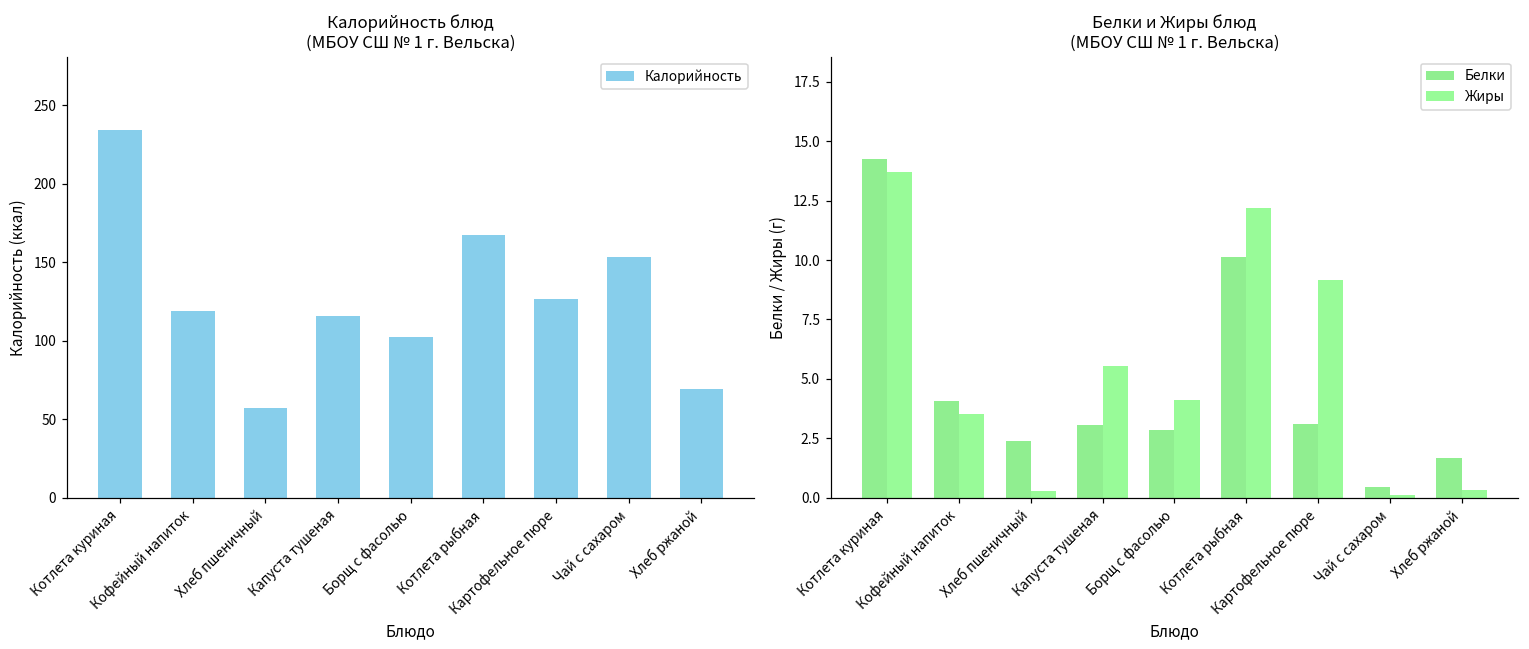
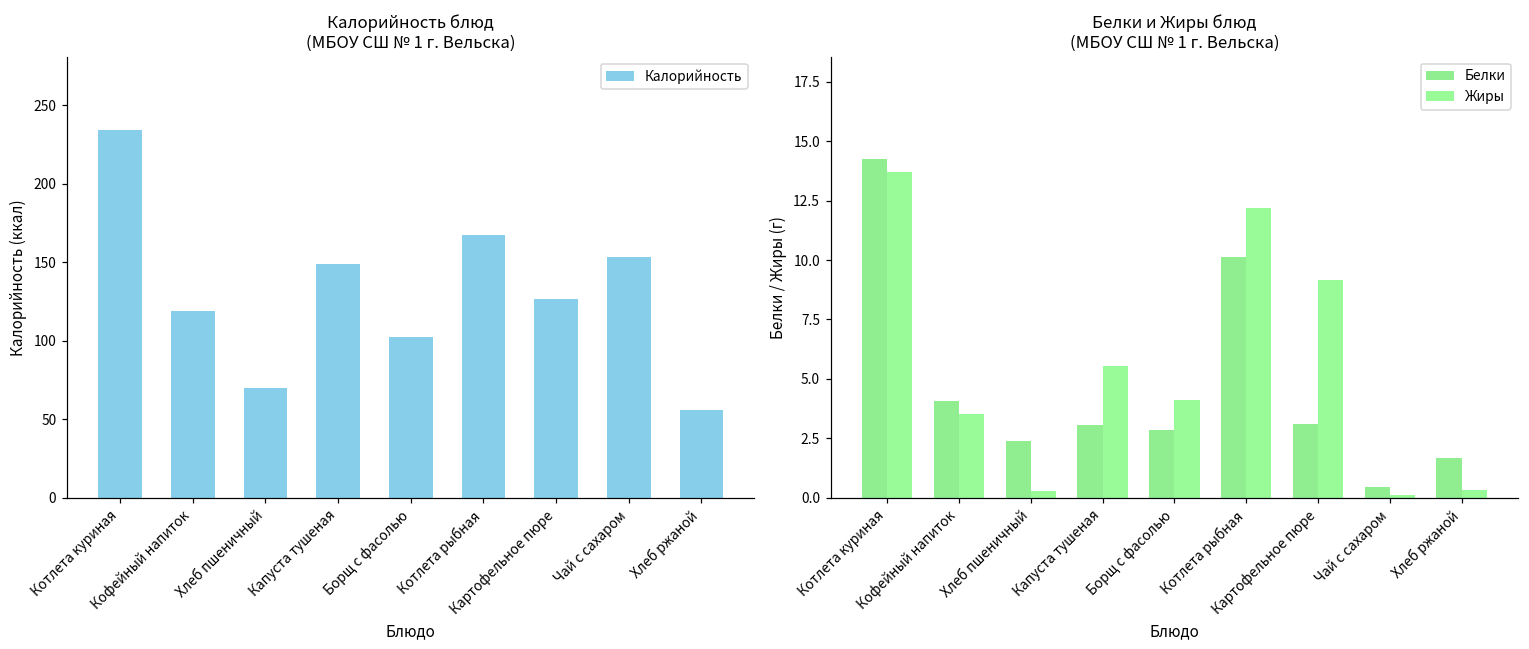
Калорийность блюд (МБОУ СШ № 1 г. Вельска), Хлеб пшеничный: 57 -> 70
Калорийность блюд (МБОУ СШ № 1 г. Вельска), Капуста тушеная: 116 -> 149
Калорийность блюд (МБОУ СШ № 1 г. Вельска), Хлеб ржаной: 69 -> 56
